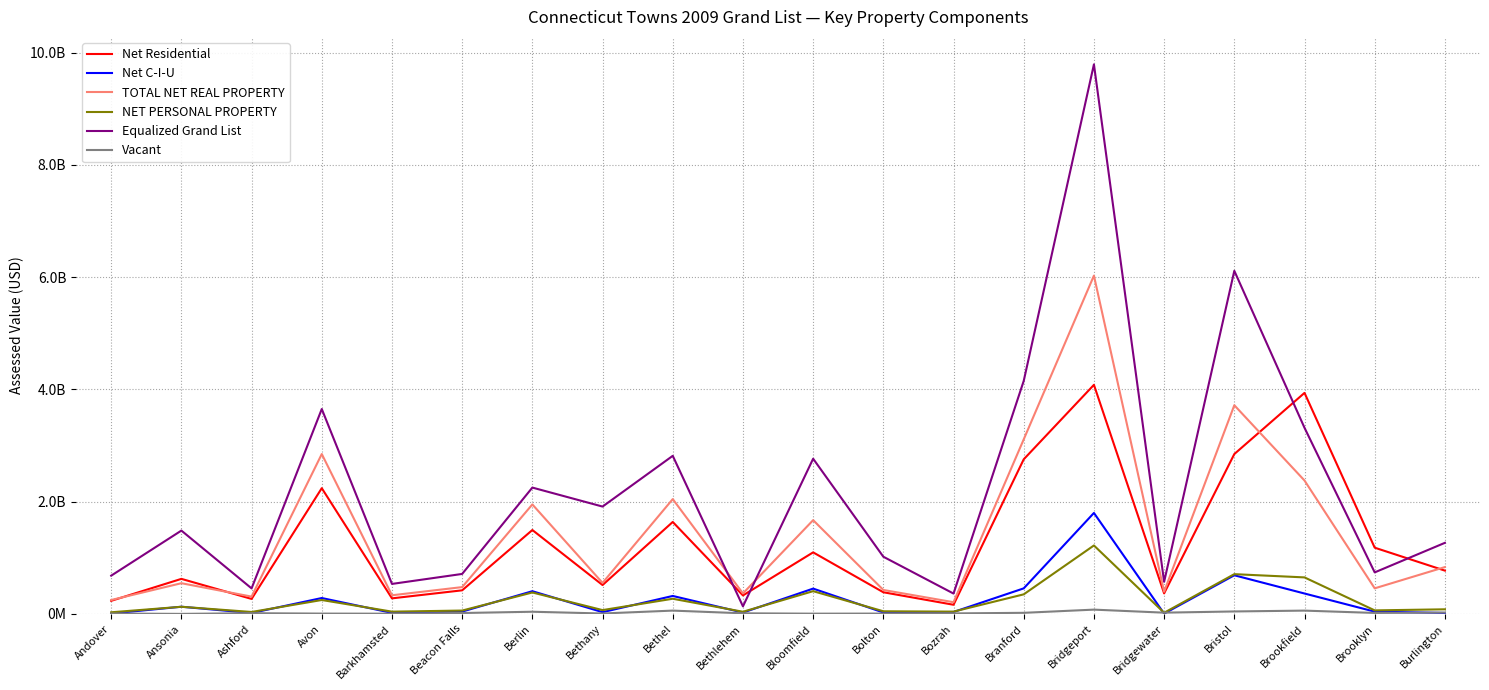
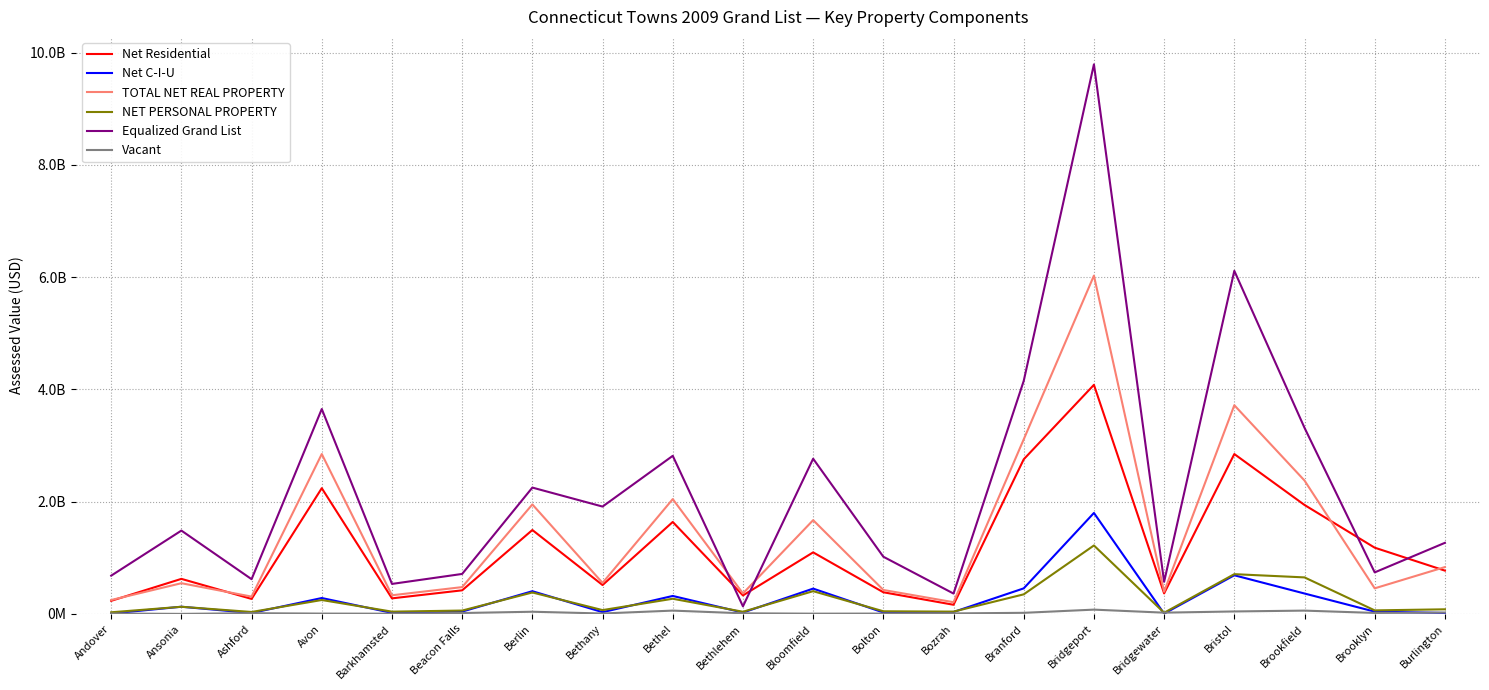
Equalized Grand List, Ashford: 500000000 -> 600000000
Net Residential, Brookfield: 3900000000 -> 1900000000
